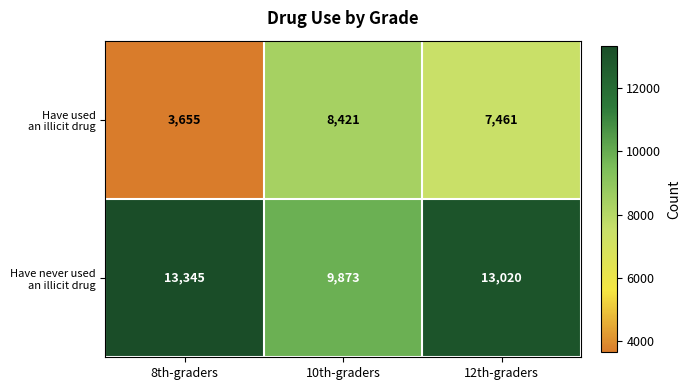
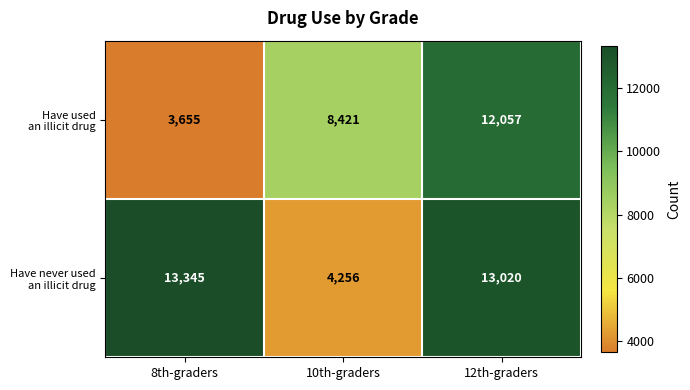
Have used an illicit drug, 12th-graders: 7,461 -> 12,057
Have never used an illicit drug, 10th-graders: 9,873 -> 4,256
